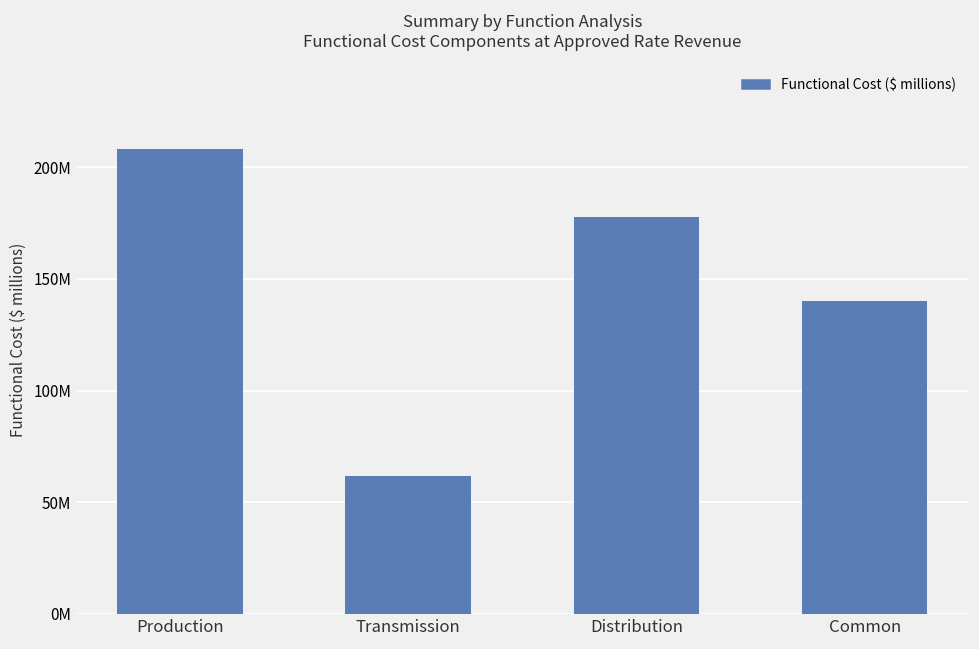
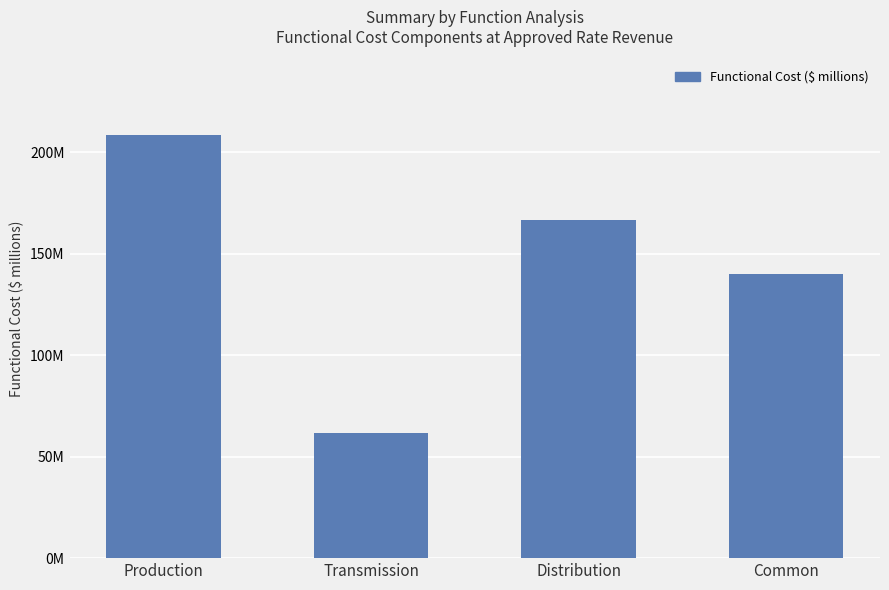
Distribution: 178000000 -> 167000000
